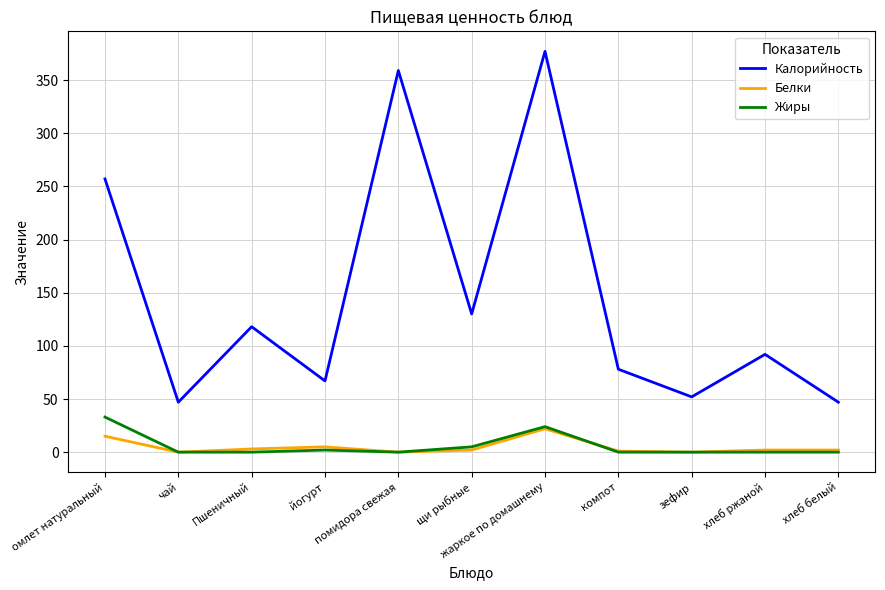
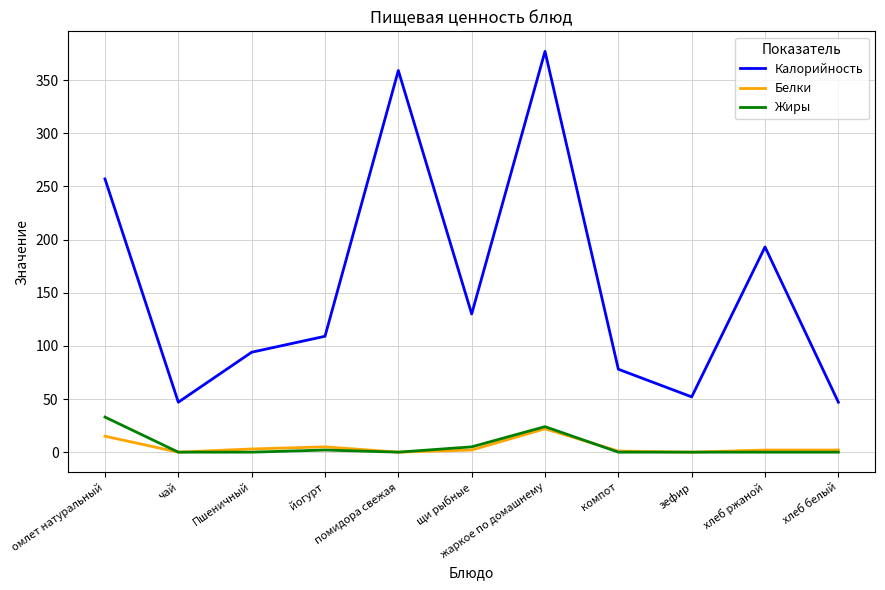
Калорийность, Пшеничный: 118 -> 94
Калорийность, йогурт: 67 -> 109
Калорийность, хлеб ржаной: 92 -> 193
